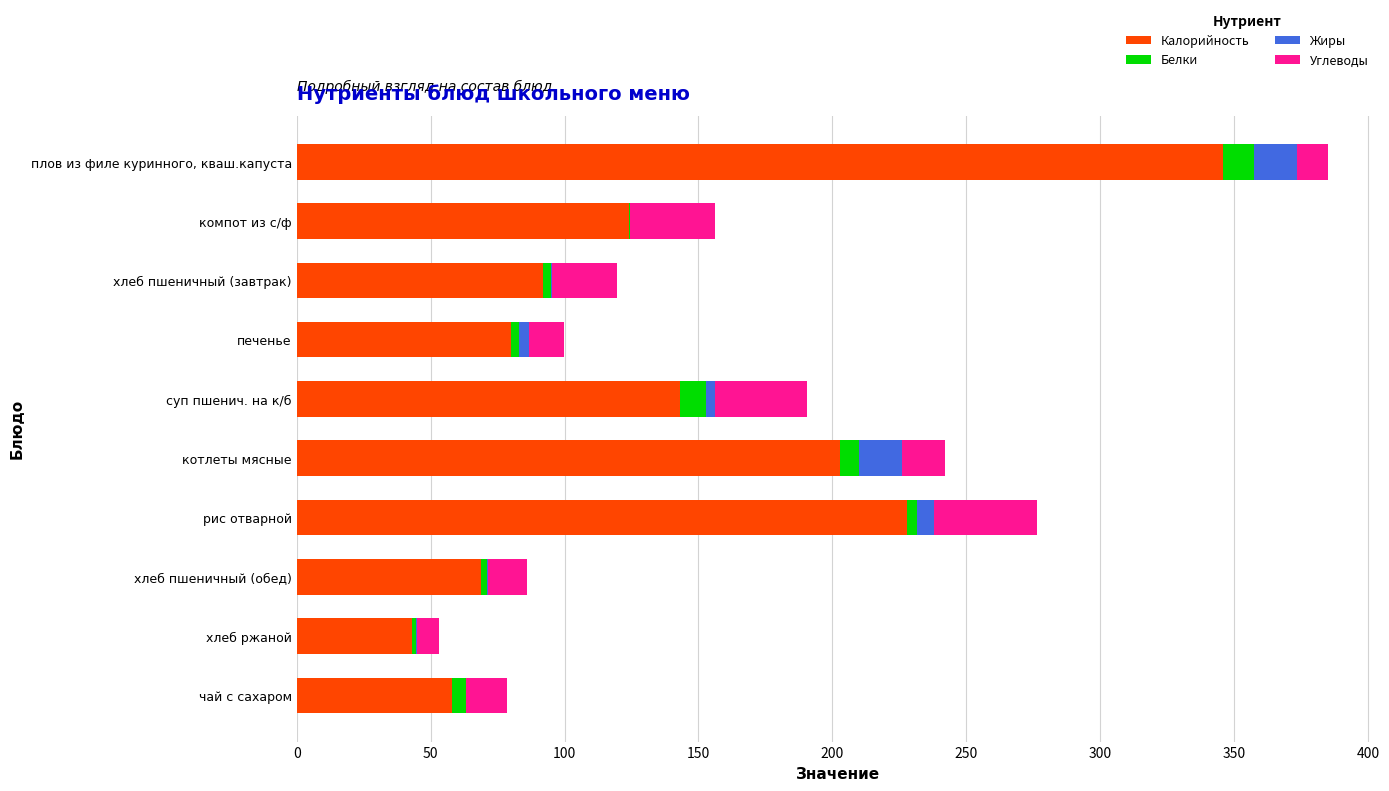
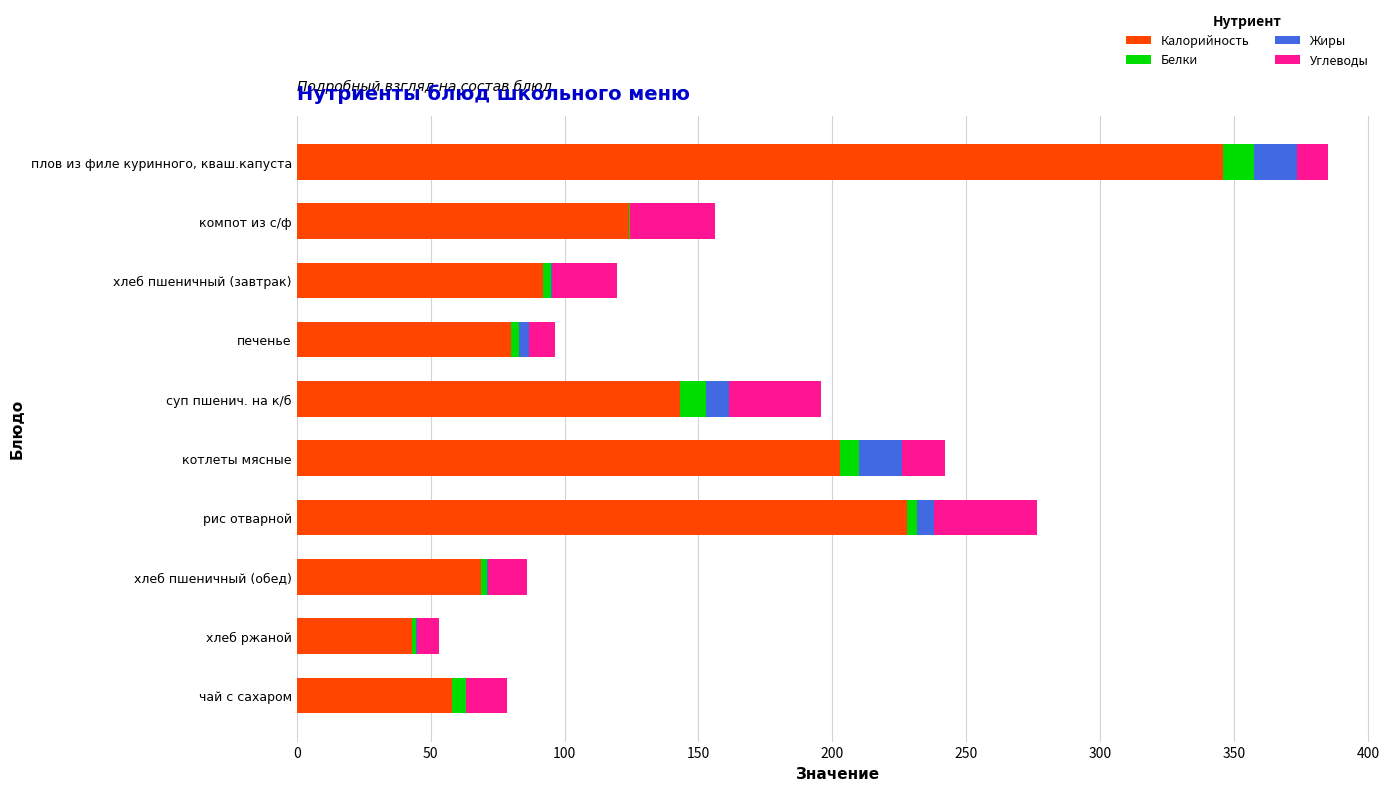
Углеводы, печенье: 13 -> 10
Жиры, суп пшенич. на к/б: 3 -> 9
